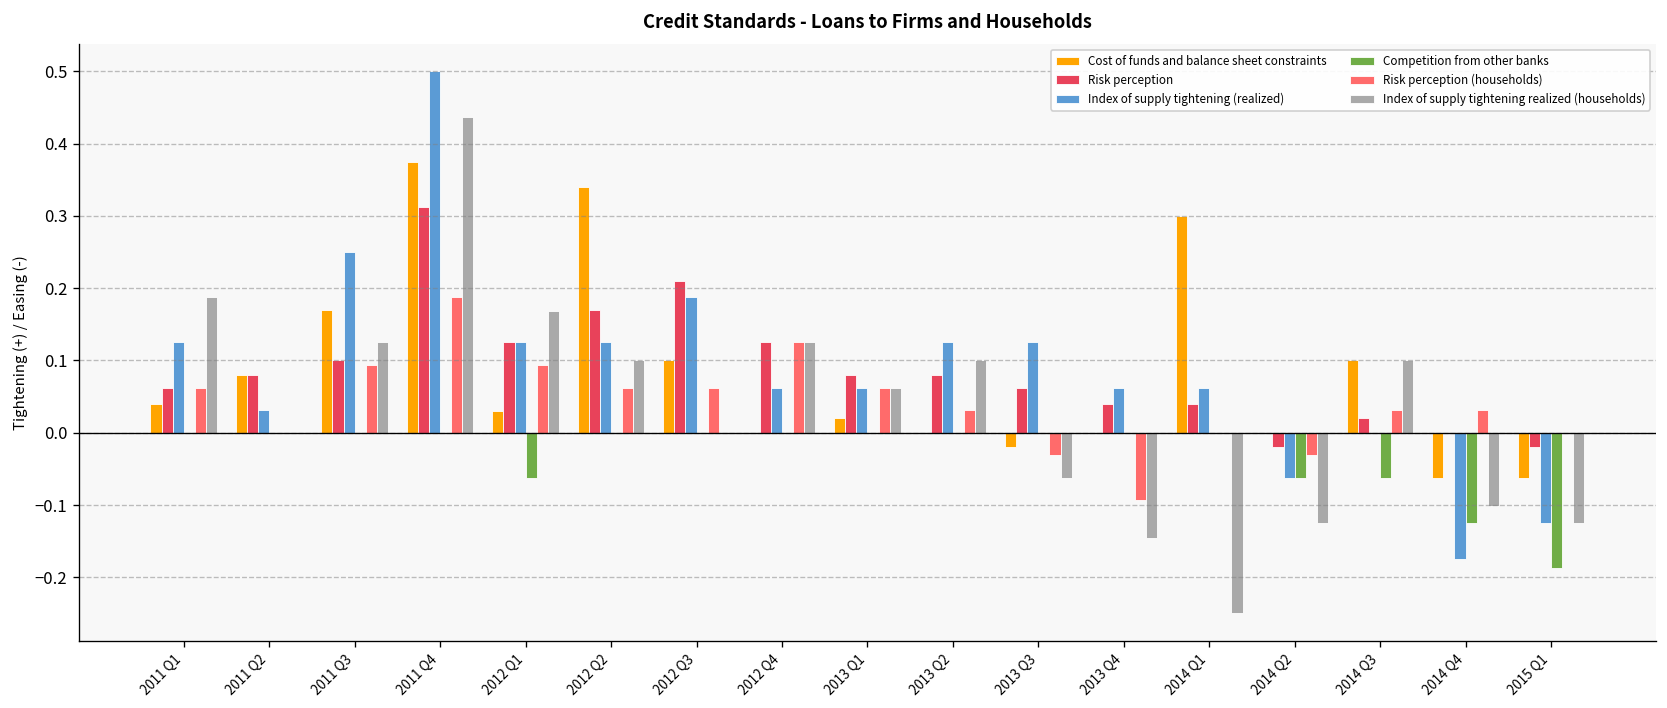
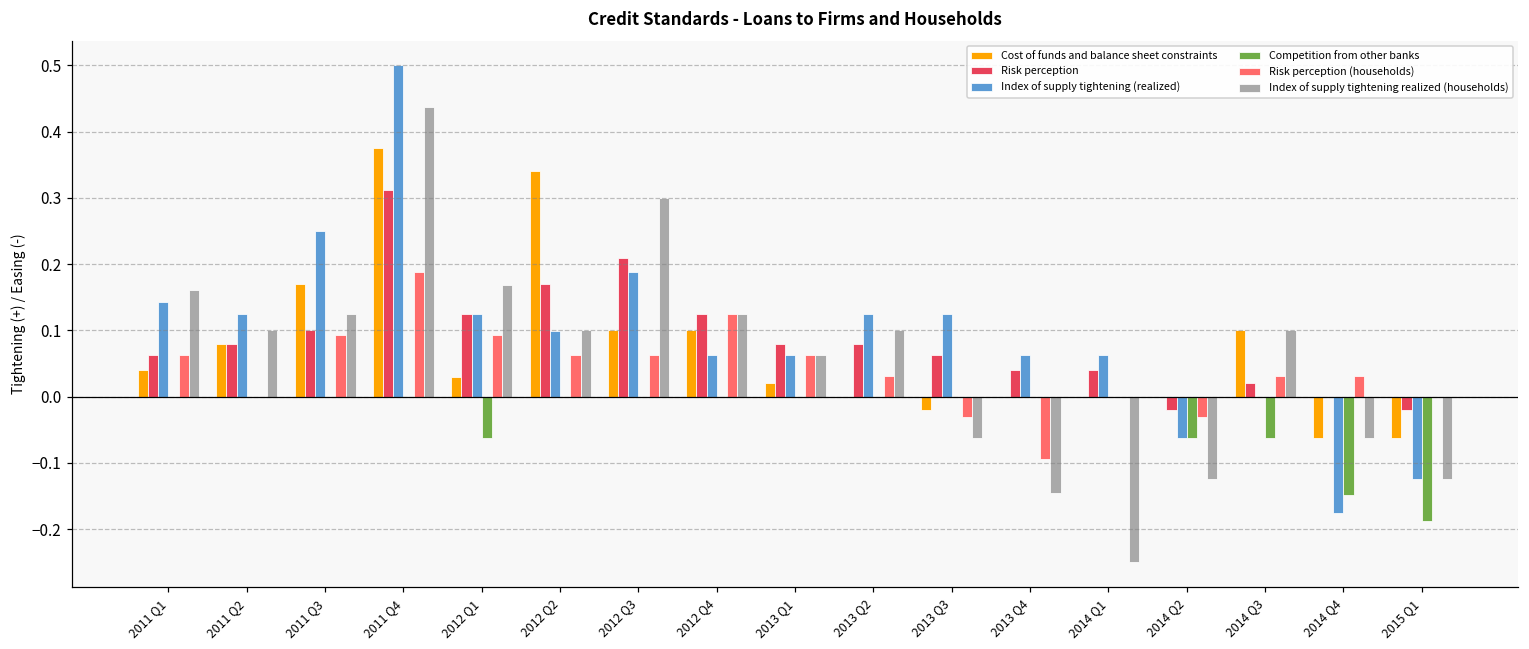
Index of supply tightening (realized), 2011 Q1: 0.13 -> 0.14
Index of supply tightening realized (households), 2011 Q1: 0.19 -> 0.16
Index of supply tightening (realized), 2011 Q2: 0.03 -> 0.13
Index of supply tightening realized (households), 2011 Q2: 0.0 -> 0.1
Index of supply tightening (realized), 2012 Q2: 0.13 -> 0.10
Index of supply tightening realized (households), 2012 Q3: 0.0 -> 0.3
Cost of funds and balance sheet constraints, 2012 Q4: 0.0 -> 0.1
Cost of funds and balance sheet constraints, 2014 Q1: 0.3 -> 0.0
Competition from other banks, 2014 Q4: -0.13 -> -0.15
Index of supply tightening realized (households), 2014 Q4: -0.10 -> -0.06
